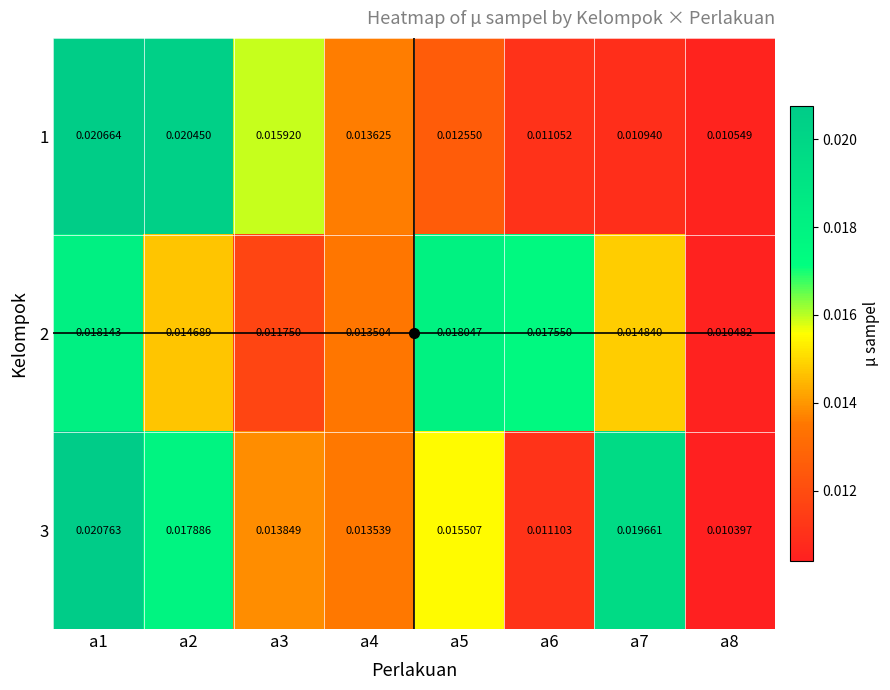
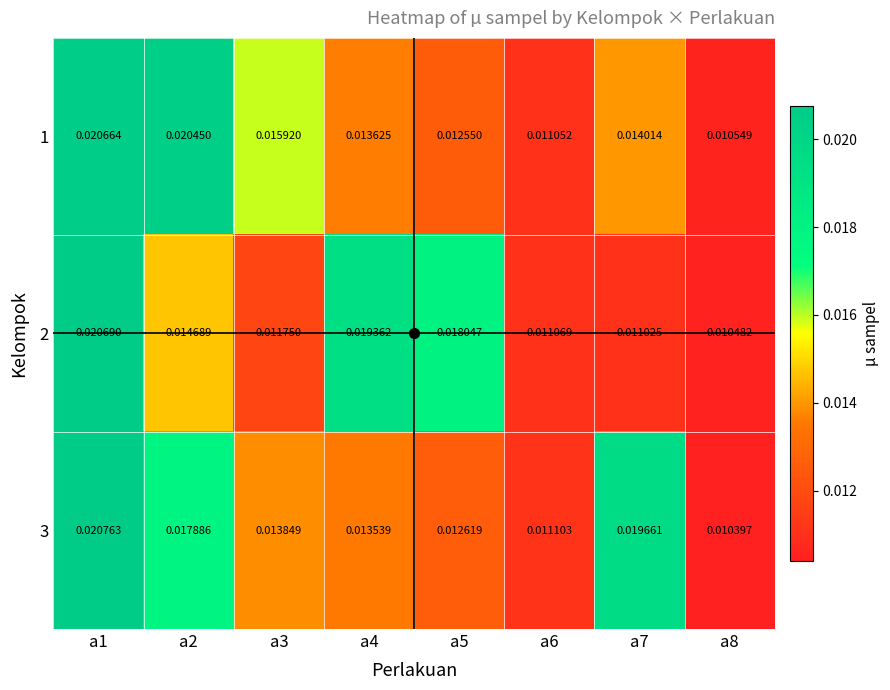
1, a7: 0.010940 -> 0.014014
2, a1: 0.018143 -> 0.020690
2, a4: 0.013504 -> 0.019362
2, a6: 0.017550 -> 0.011069
2, a7: 0.014840 -> 0.011025
3, a5: 0.015507 -> 0.012619
